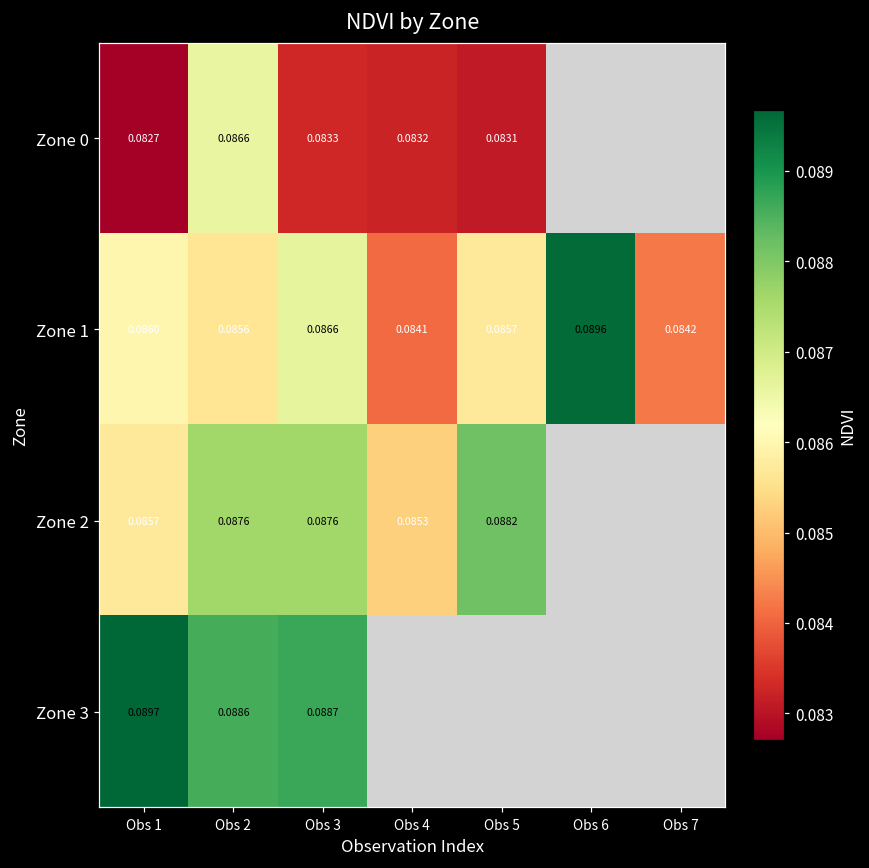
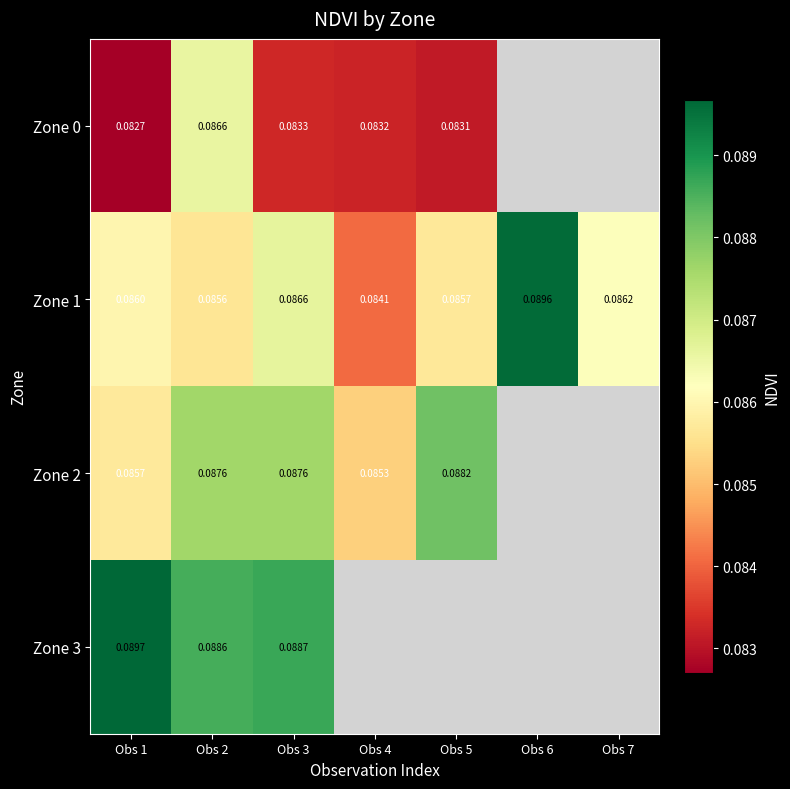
Zone 1, Obs 7: 0.0842 -> 0.0862
